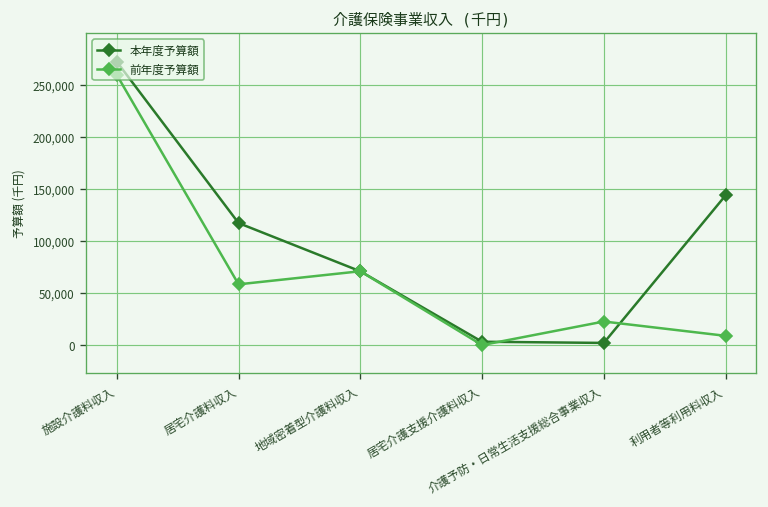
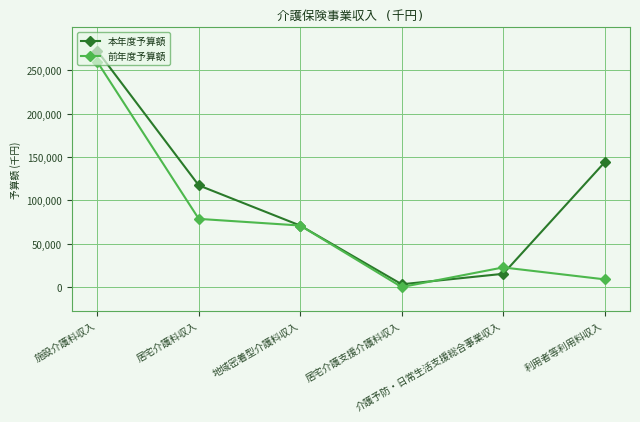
前年度予算額, 居宅介護料収入: 60,000 -> 80,000
本年度予算額, 介護予防・日常生活支援総合事業収入: 0 -> 20,000
